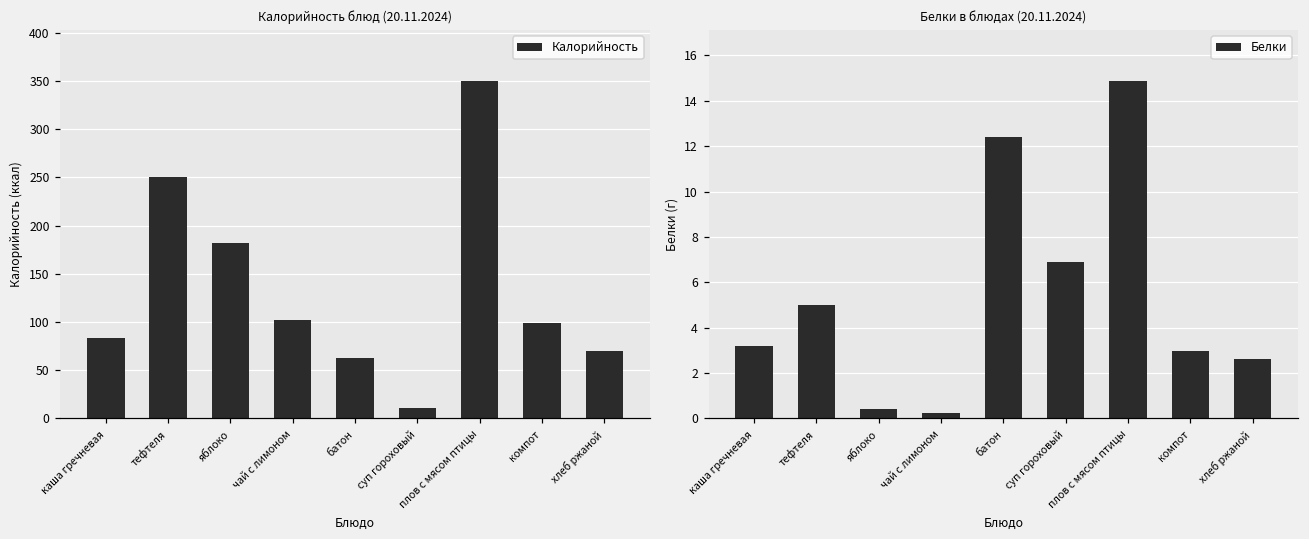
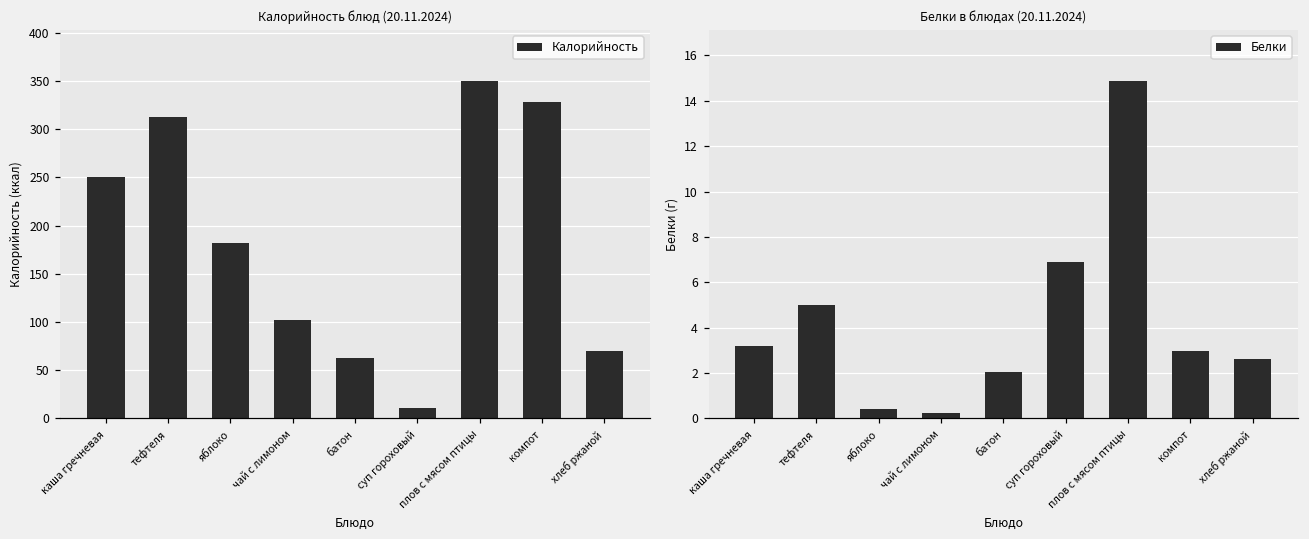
Калорийность блюд (20.11.2024), каша гречневая: 80 -> 250
Калорийность блюд (20.11.2024), тефтеля: 250 -> 310
Калорийность блюд (20.11.2024), компот: 100 -> 330
Белки в блюдах (20.11.2024), батон: 12.4 -> 2.0
